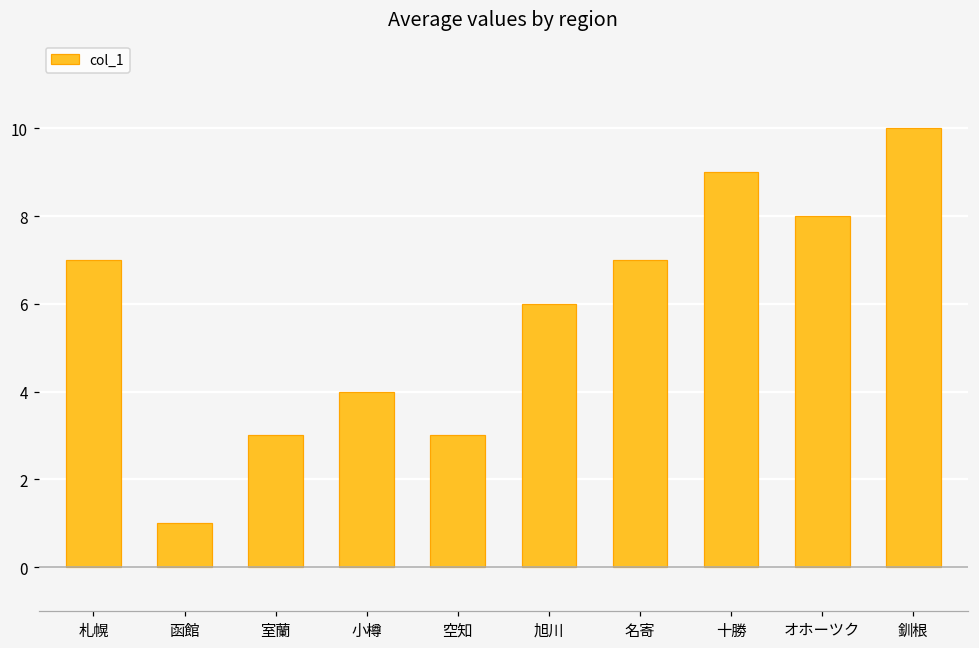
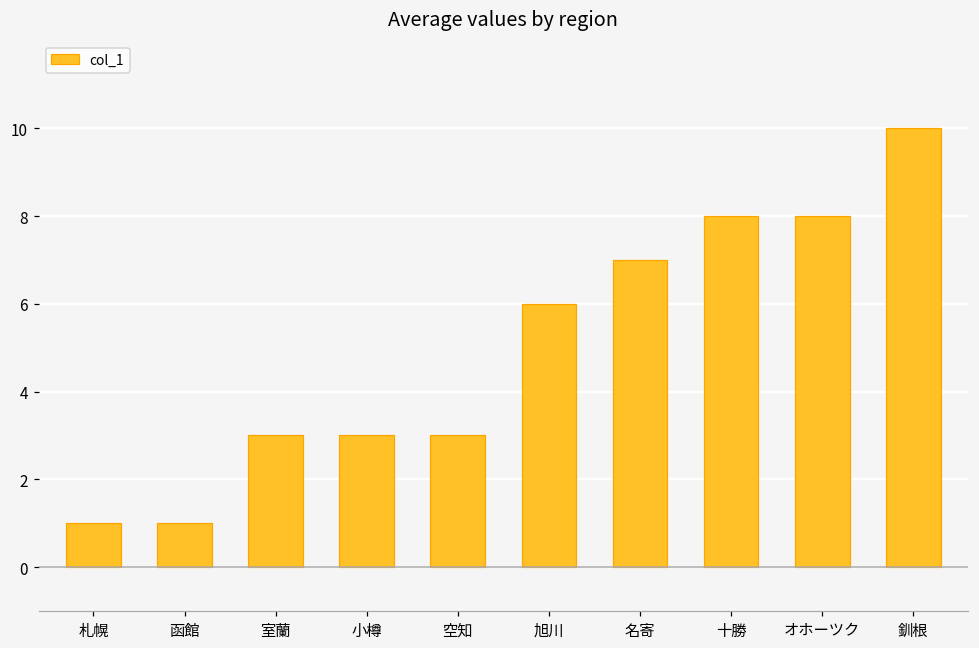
札幌: 7 -> 1
小樽: 4 -> 3
十勝: 9 -> 8
